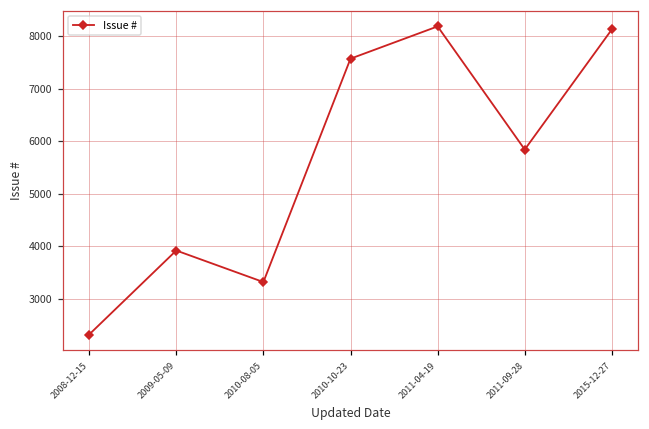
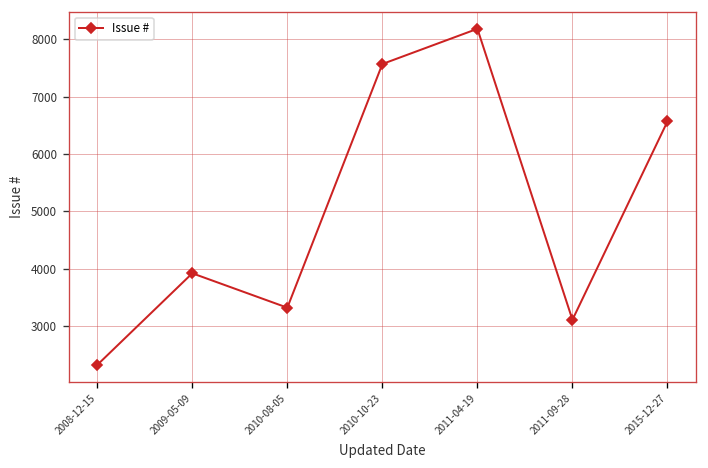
2011-09-28: 5800 -> 3100
2015-12-27: 8100 -> 6600
